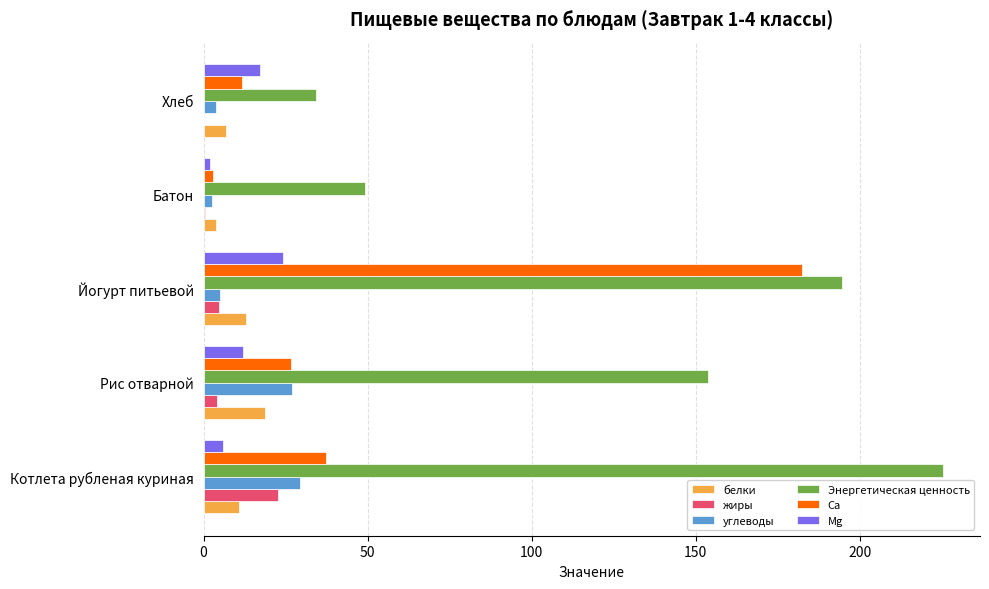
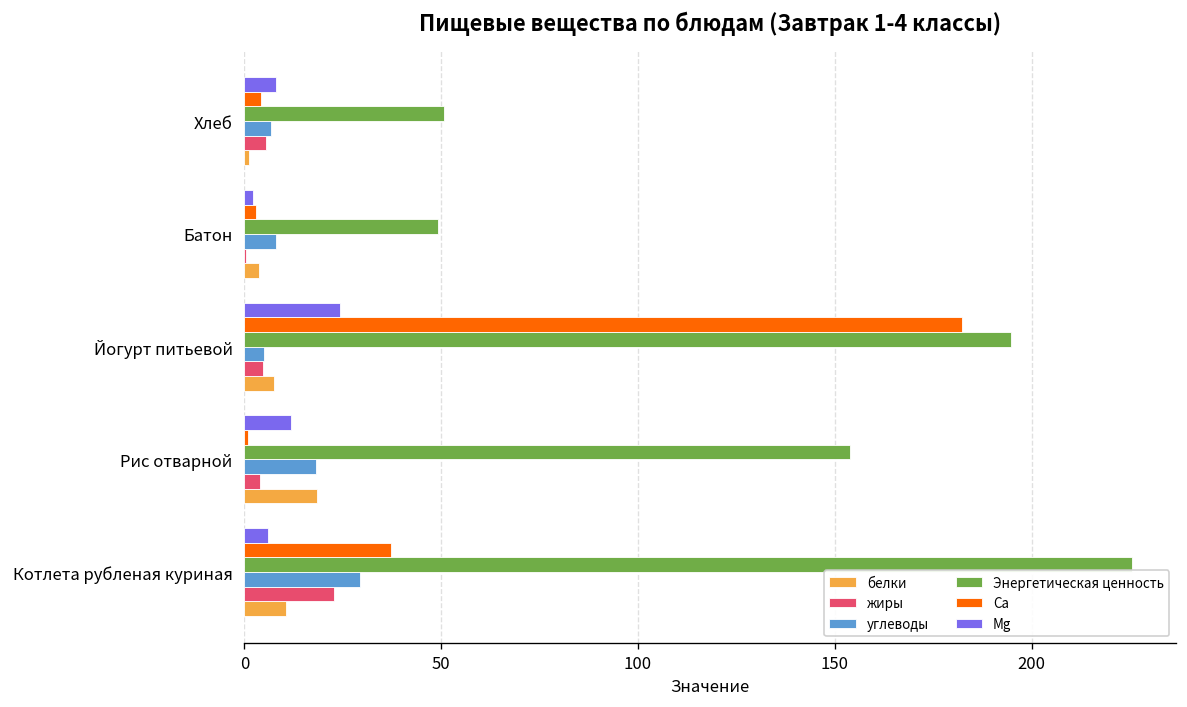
Мg, Хлеб: 17 -> 8
Са, Хлеб: 12 -> 4
Энергетическая ценность, Хлеб: 34 -> 51
углеводы, Хлеб: 4 -> 7
жиры, Хлеб: 0 -> 5
белки, Хлеб: 7 -> 1
углеводы, Батон: 3 -> 8
белки, Йогурт питьевой: 13 -> 8
Са, Рис отварной: 27 -> 1
углеводы, Рис отварной: 27 -> 18
